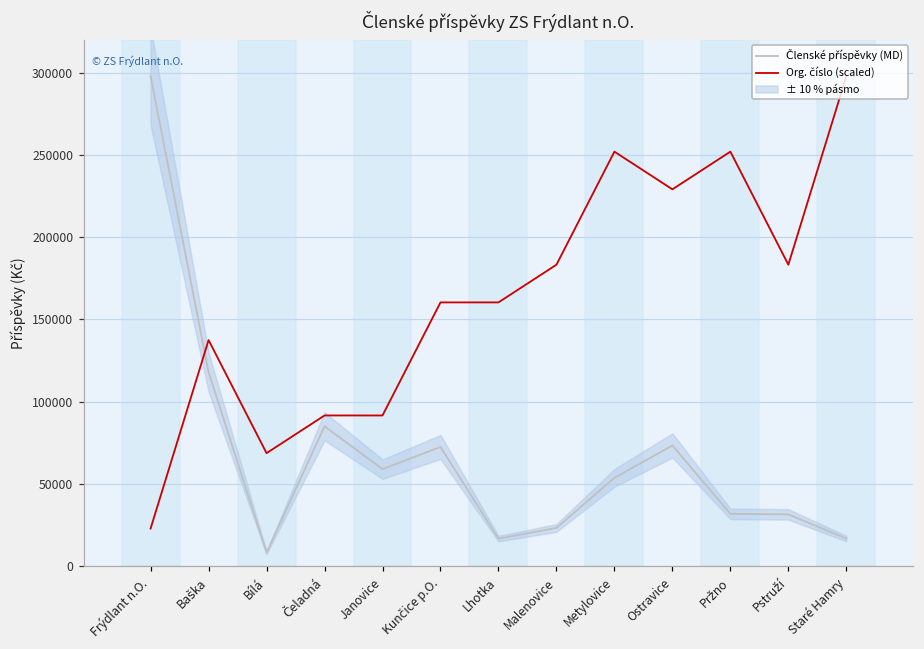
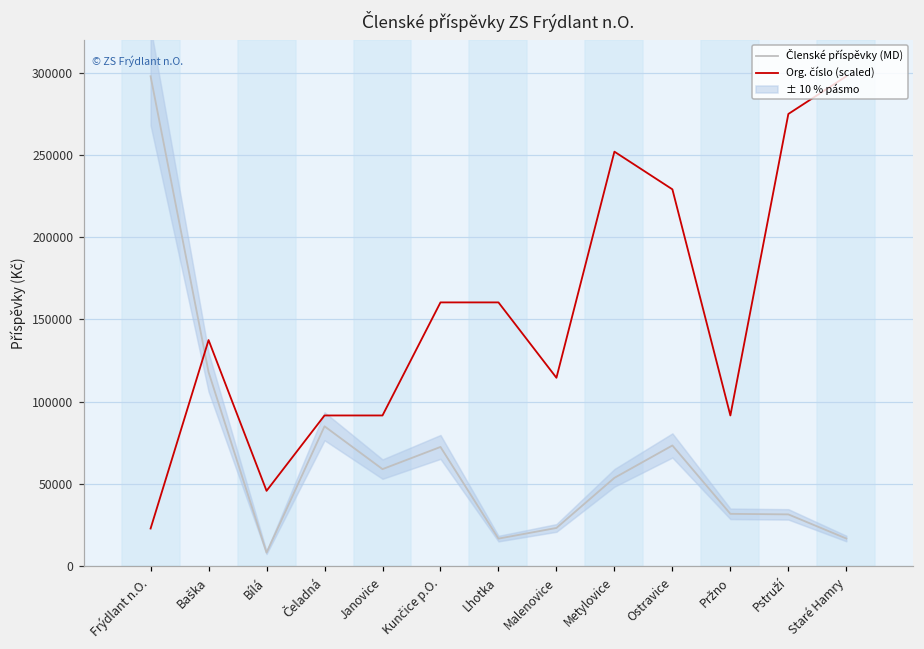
Org. číslo (scaled), Bílá: 69000 -> 46000
Org. číslo (scaled), Malenovice: 183000 -> 115000
Org. číslo (scaled), Pržno: 252000 -> 92000
Org. číslo (scaled), Pstruží: 183000 -> 275000
